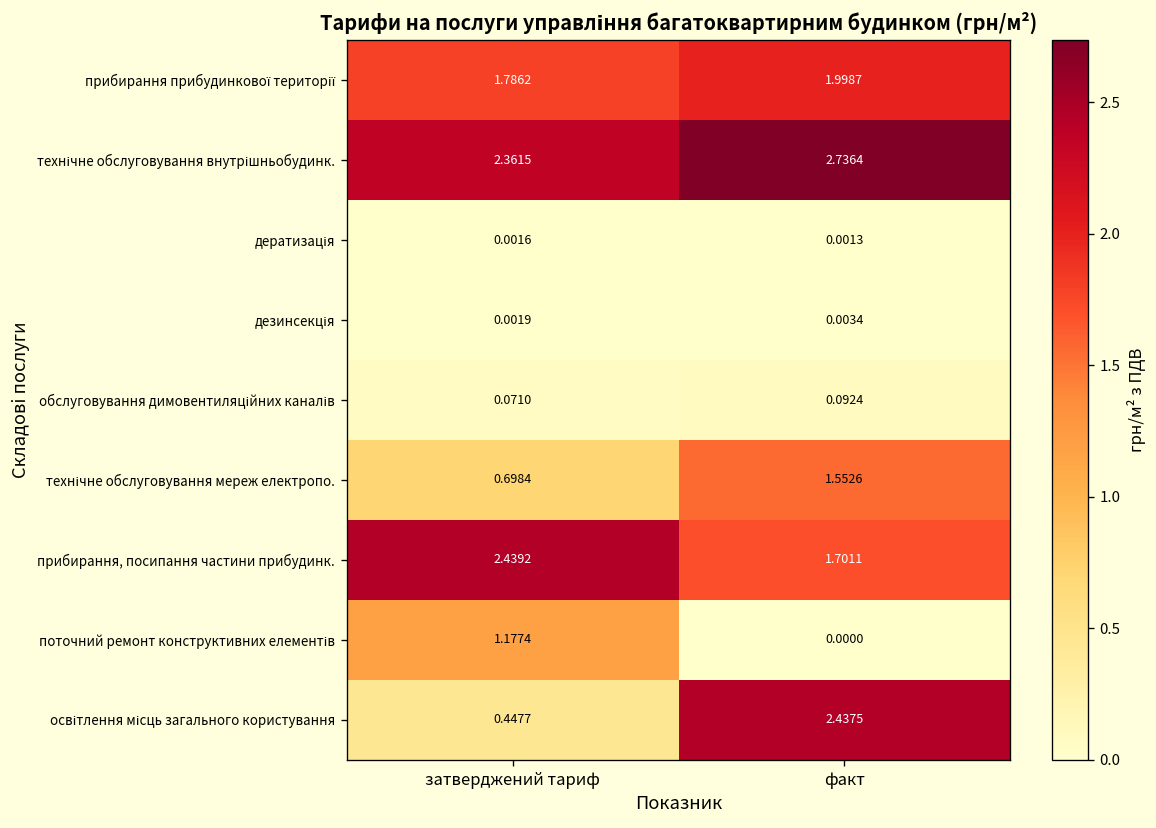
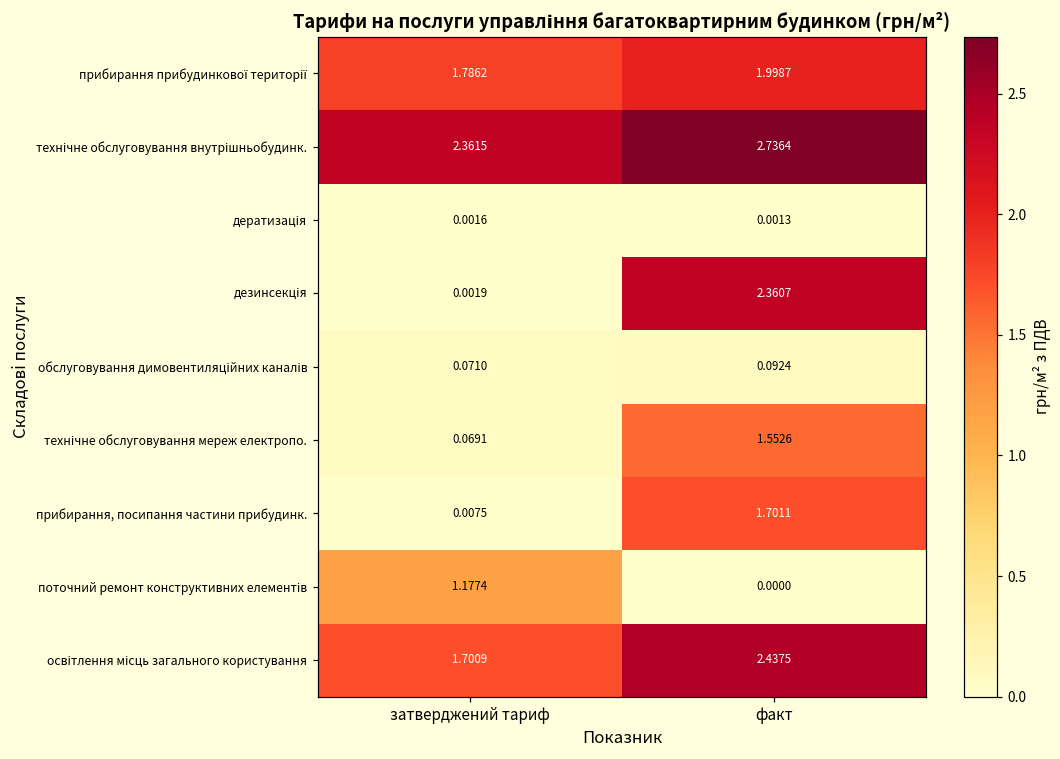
дезинсекція, факт: 0.0034 -> 2.3607
технічне обслуговування мереж електропо., затверджений тариф: 0.6984 -> 0.0691
прибирання, посипання частини прибудинк., затверджений тариф: 2.4392 -> 0.0075
освітлення місць загального користування, затверджений тариф: 0.4477 -> 1.7009
